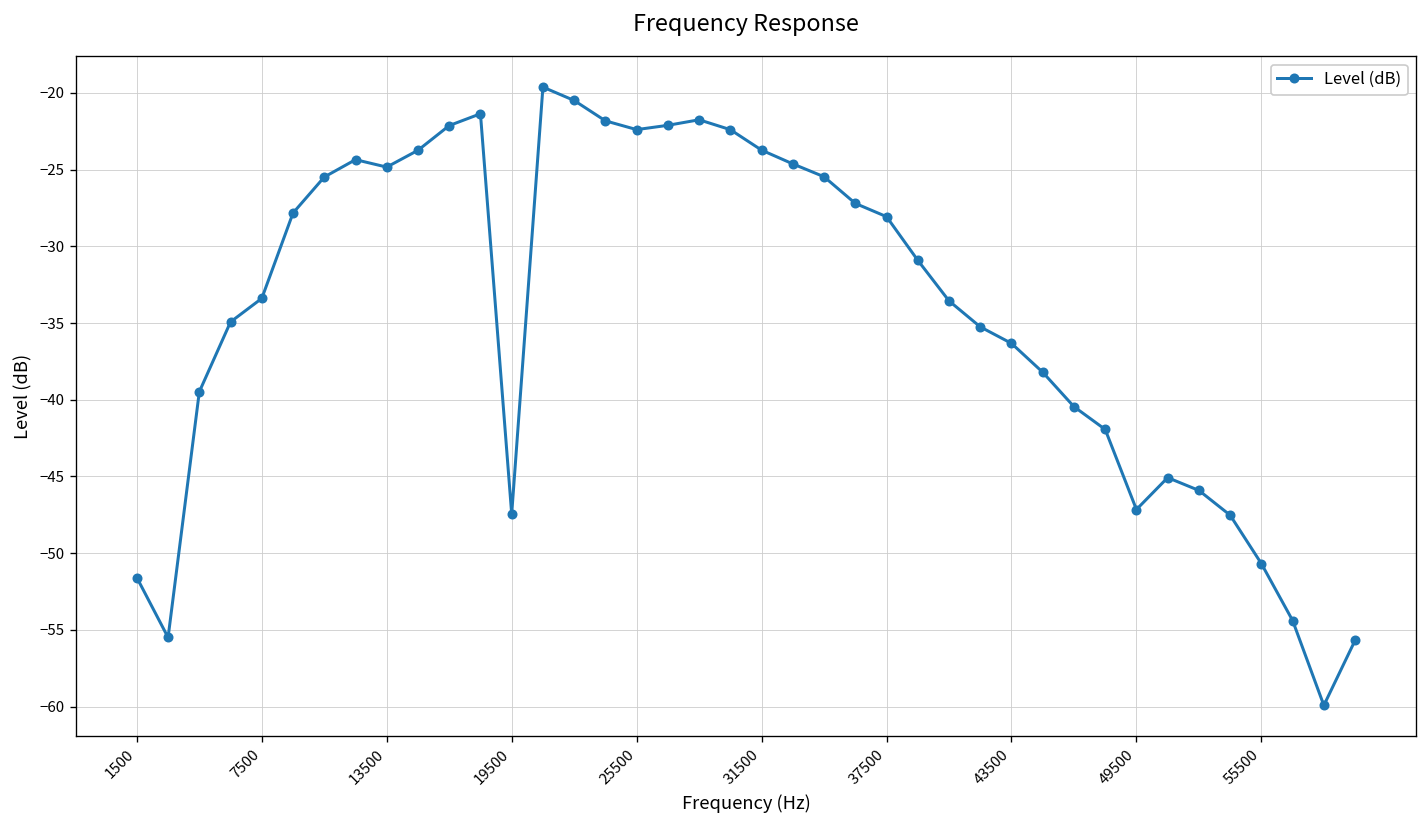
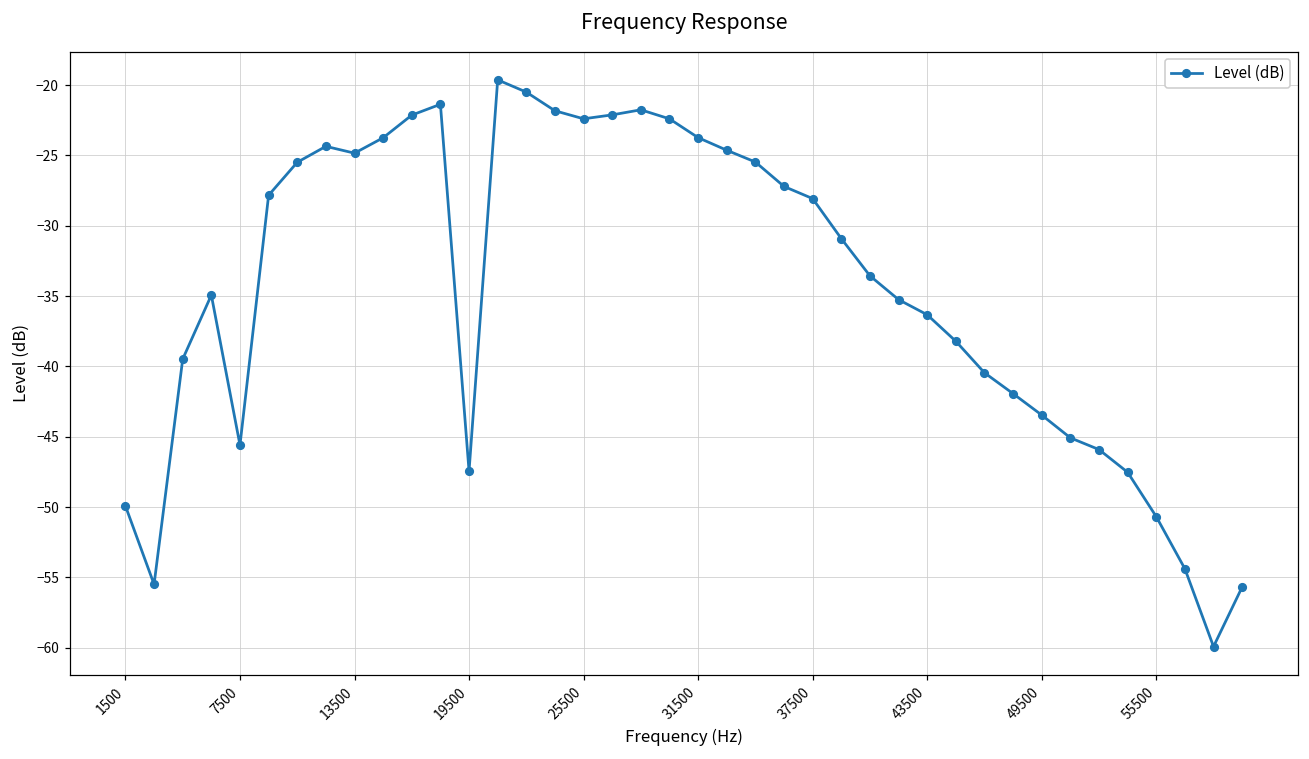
1500: -51.6 -> -49.9
7500: -33.4 -> -45.6
49500: -47.2 -> -43.5
